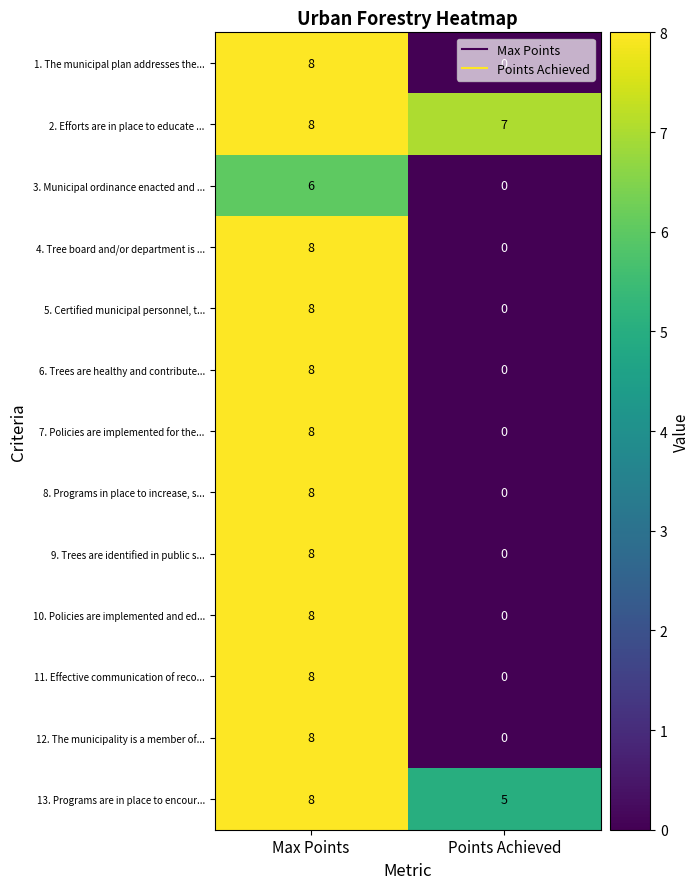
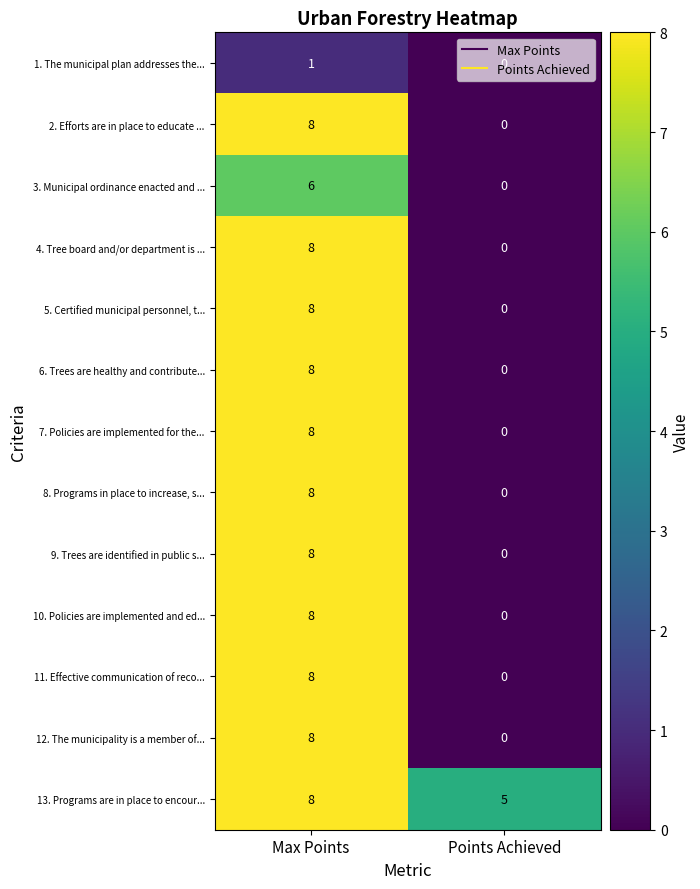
1. The municipal plan addresses the..., Max Points: 8 -> 1
2. Efforts are in place to educate ..., Points Achieved: 7 -> 0
